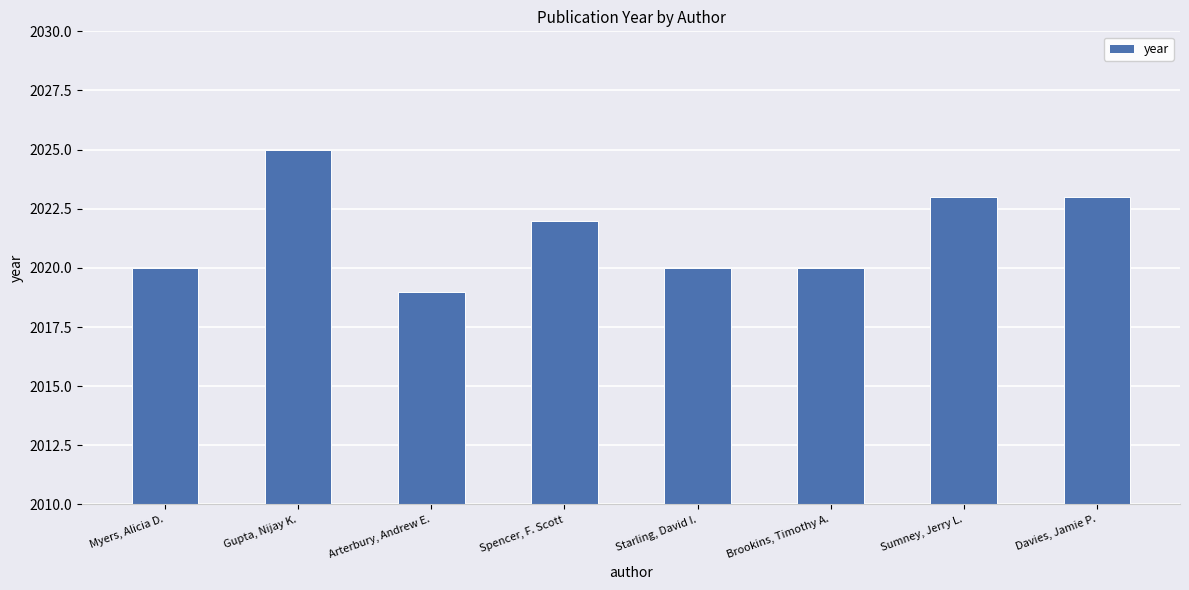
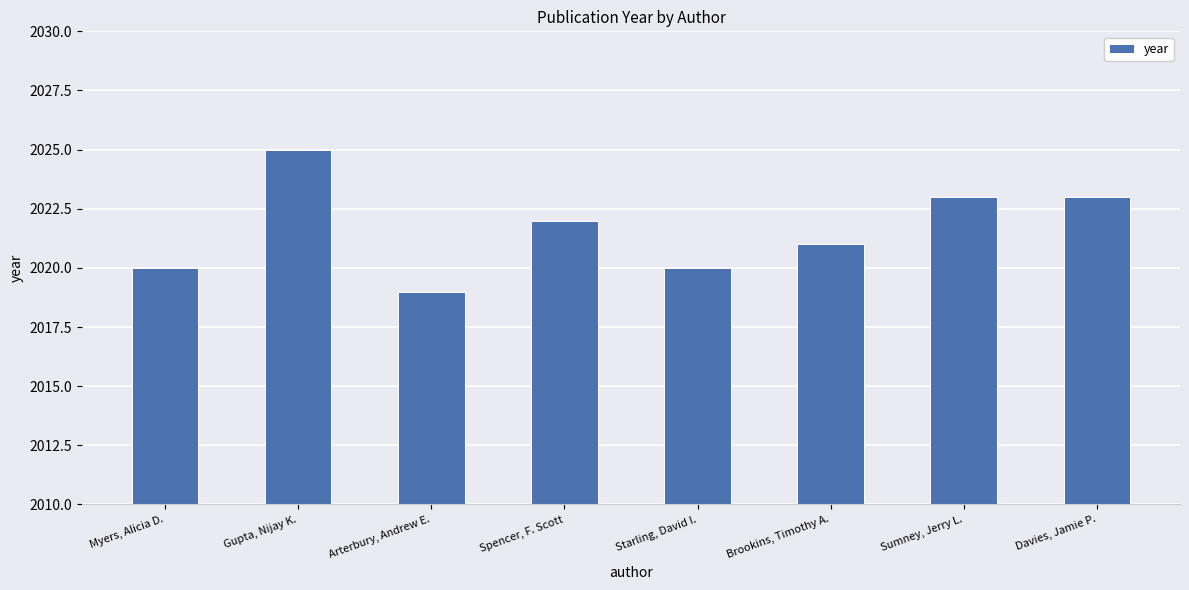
Brookins, Timothy A.: 2020 -> 2021
